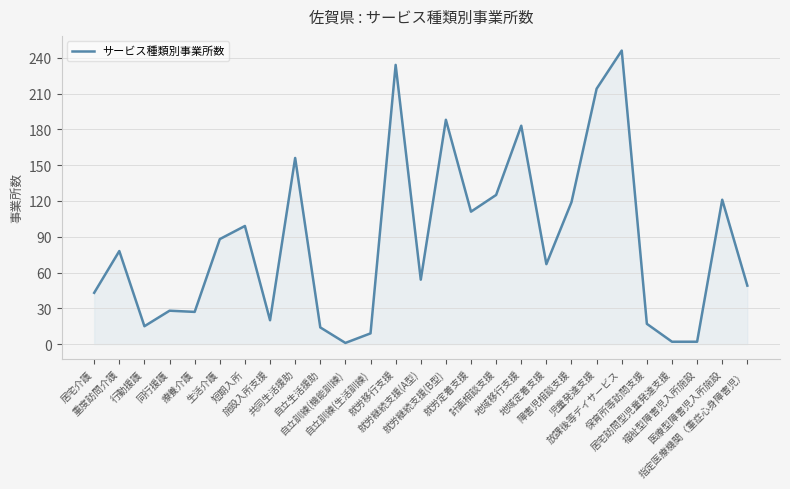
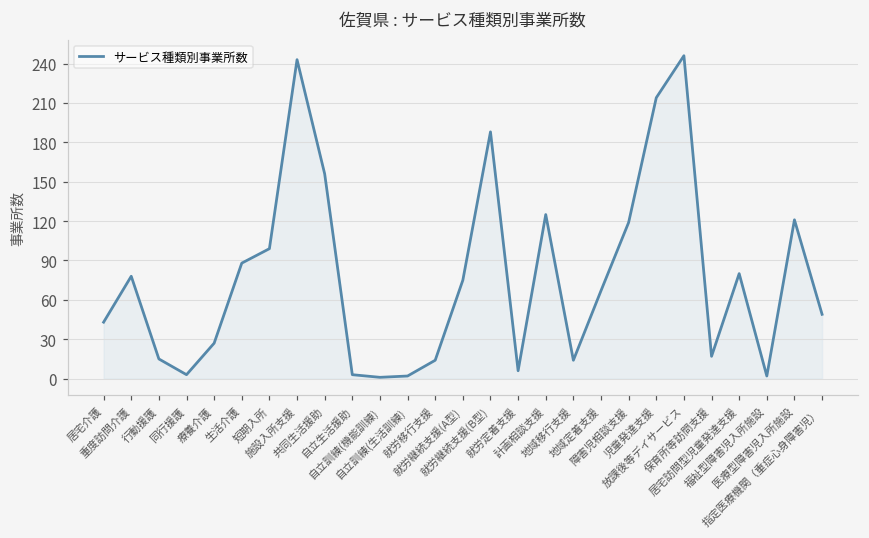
同行援護: 28 -> 3
施設入所支援: 20 -> 243
自立生活援助: 14 -> 3
自立訓練(生活訓練): 9 -> 2
就労移行支援: 234 -> 14
就労継続支援(A型): 54 -> 75
就労定着支援: 111 -> 6
地域移行支援: 183 -> 14
居宅訪問型児童発達支援: 2 -> 80
